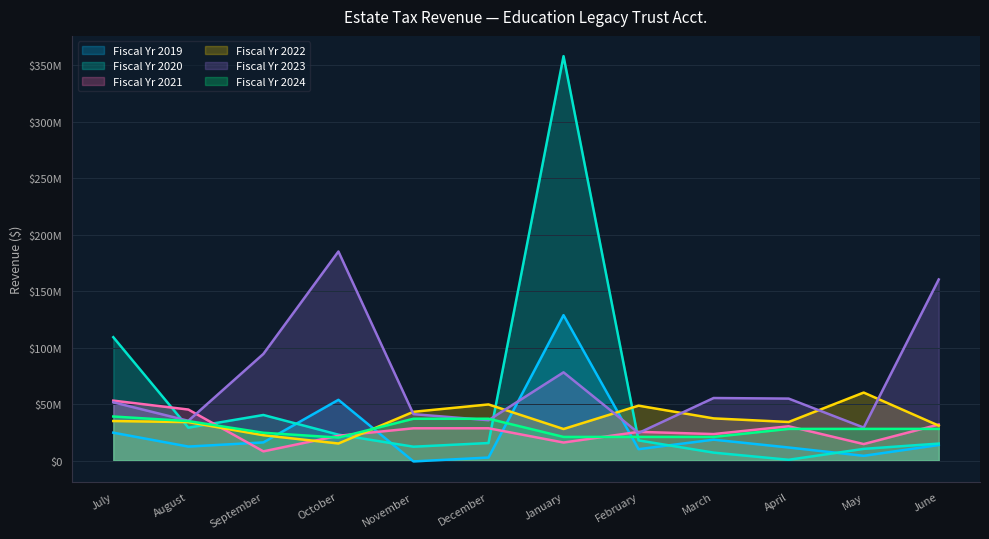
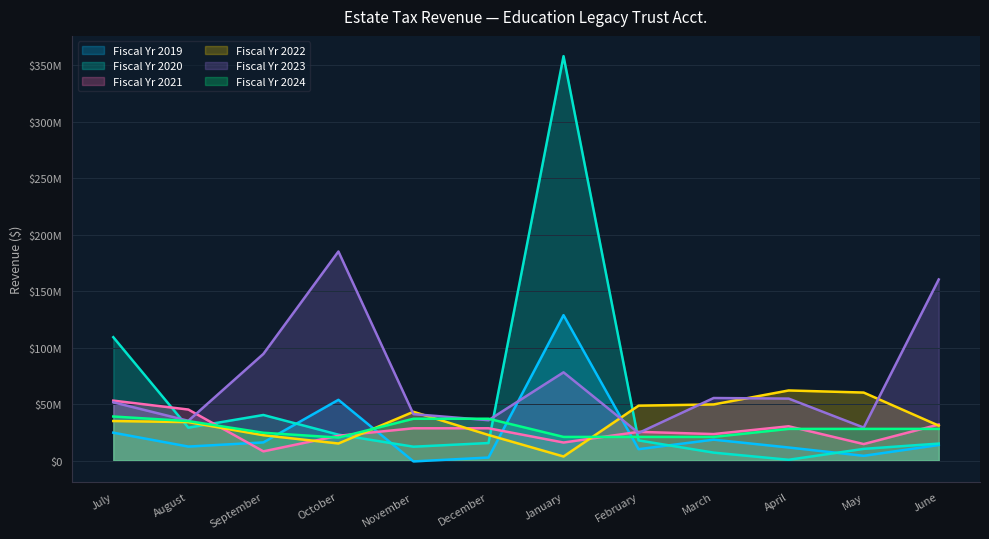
Fiscal Yr 2022, December: $50000000 -> $23000000
Fiscal Yr 2022, January: $28000000 -> $4000000
Fiscal Yr 2022, March: $37000000 -> $50000000
Fiscal Yr 2022, April: $34000000 -> $62000000
